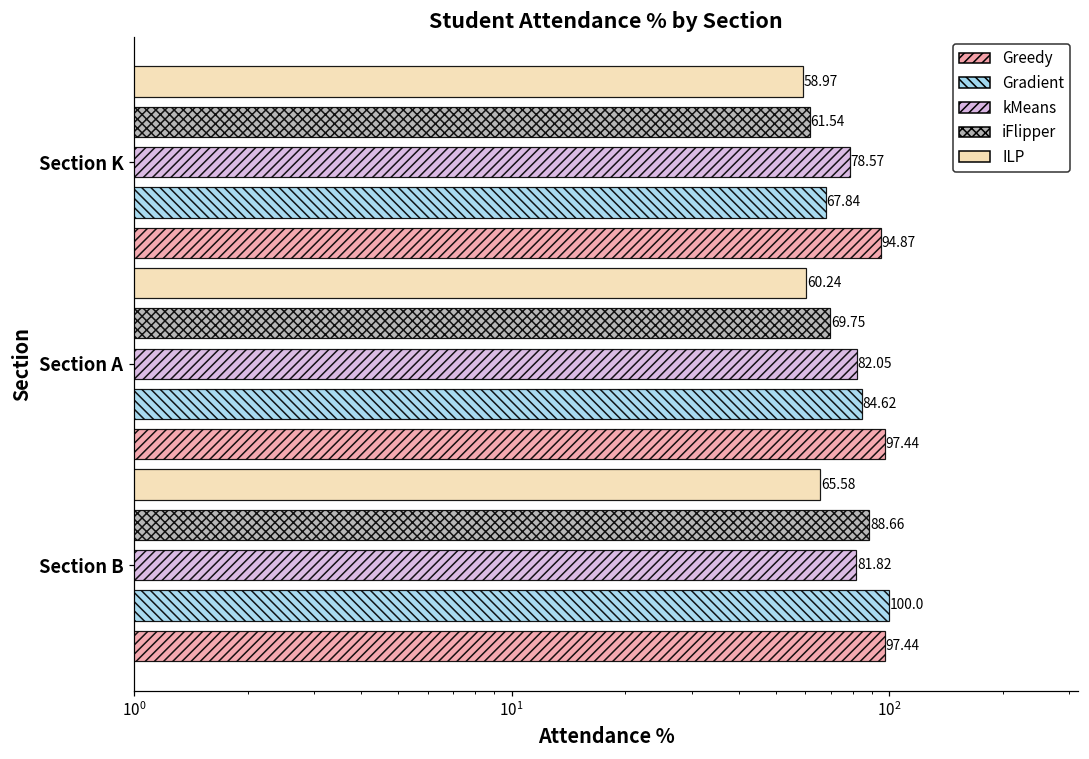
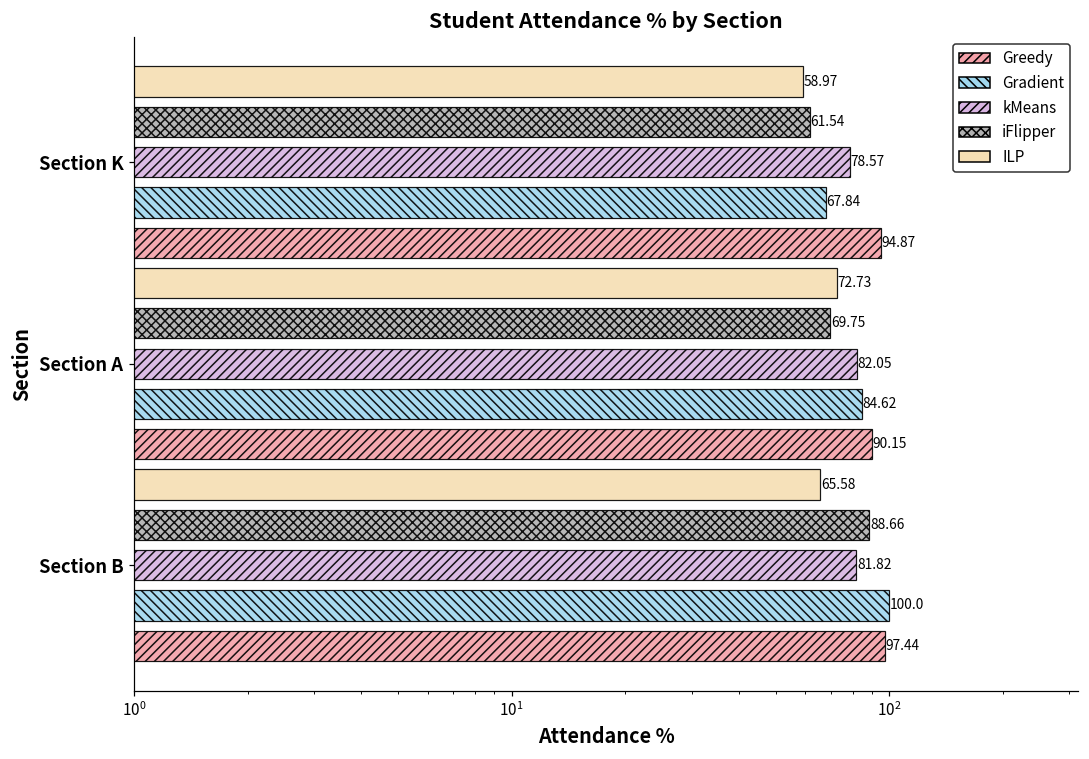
ILP, Section A: 60.24 -> 72.73
Greedy, Section A: 97.44 -> 90.15
